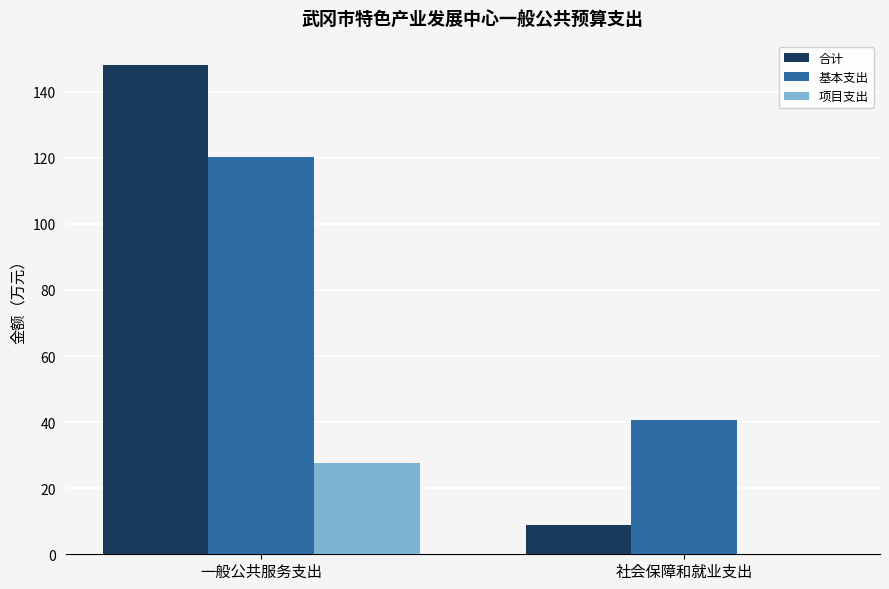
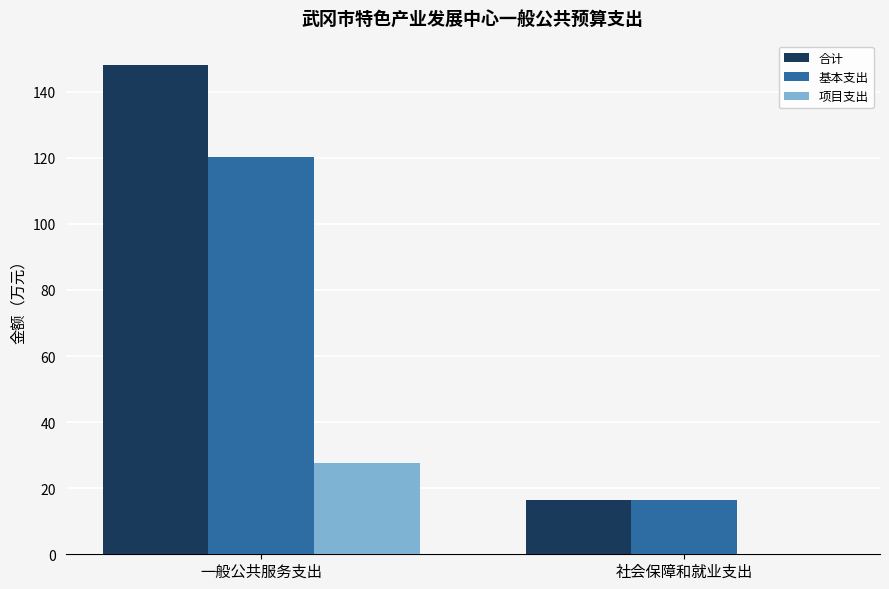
合计, 社会保障和就业支出: 9 -> 16
基本支出, 社会保障和就业支出: 41 -> 16
